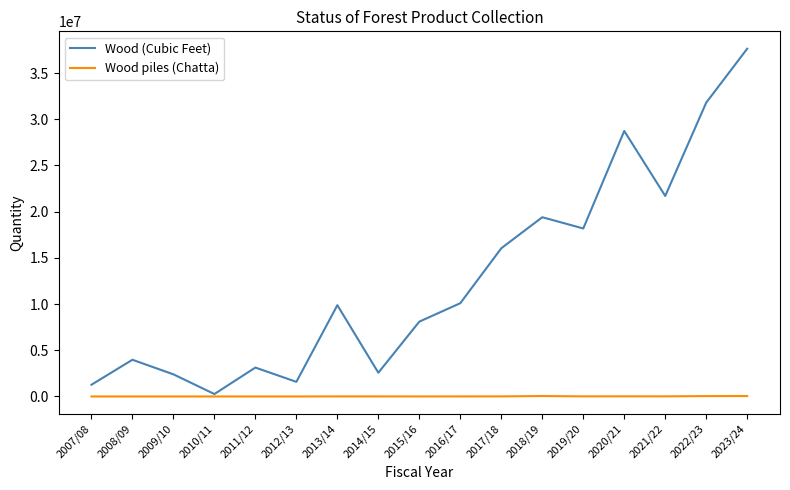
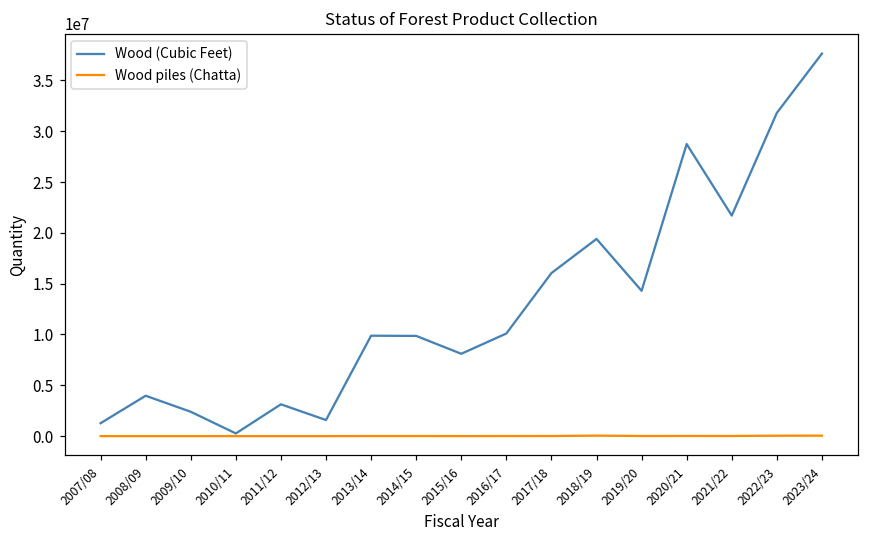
Wood (Cubic Feet), 2014/15: 3000000 -> 10000000
Wood (Cubic Feet), 2019/20: 18000000 -> 14000000
